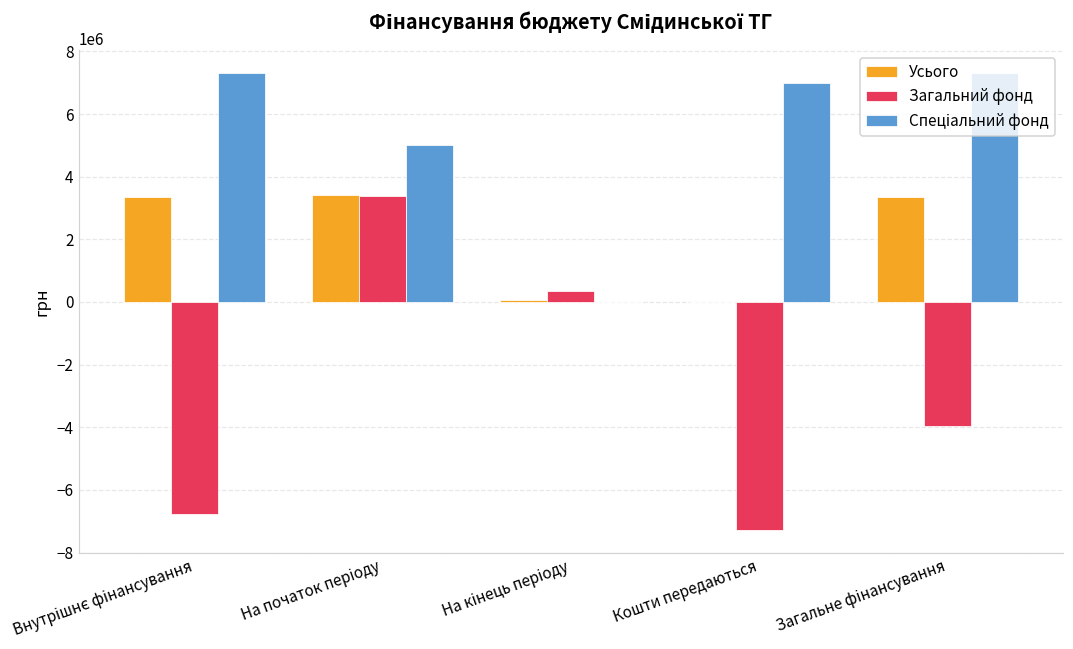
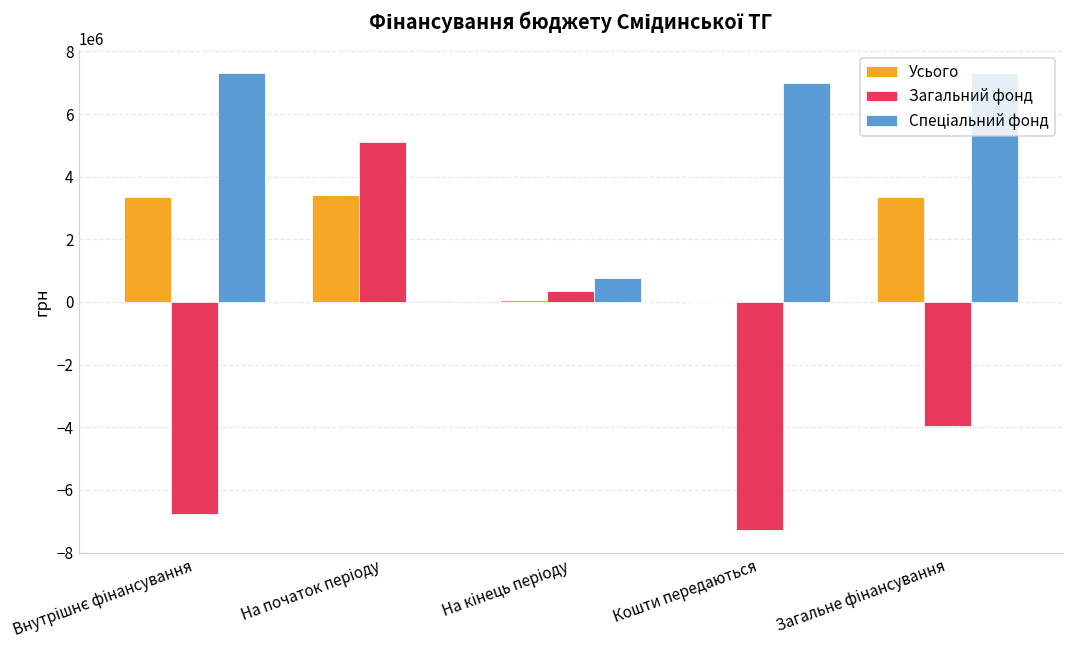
Загальний фонд, На початок періоду: 3400000 -> 5100000
Спеціальний фонд, На початок періоду: 5000000 -> 0
Спеціальний фонд, На кінець періоду: 0 -> 800000
